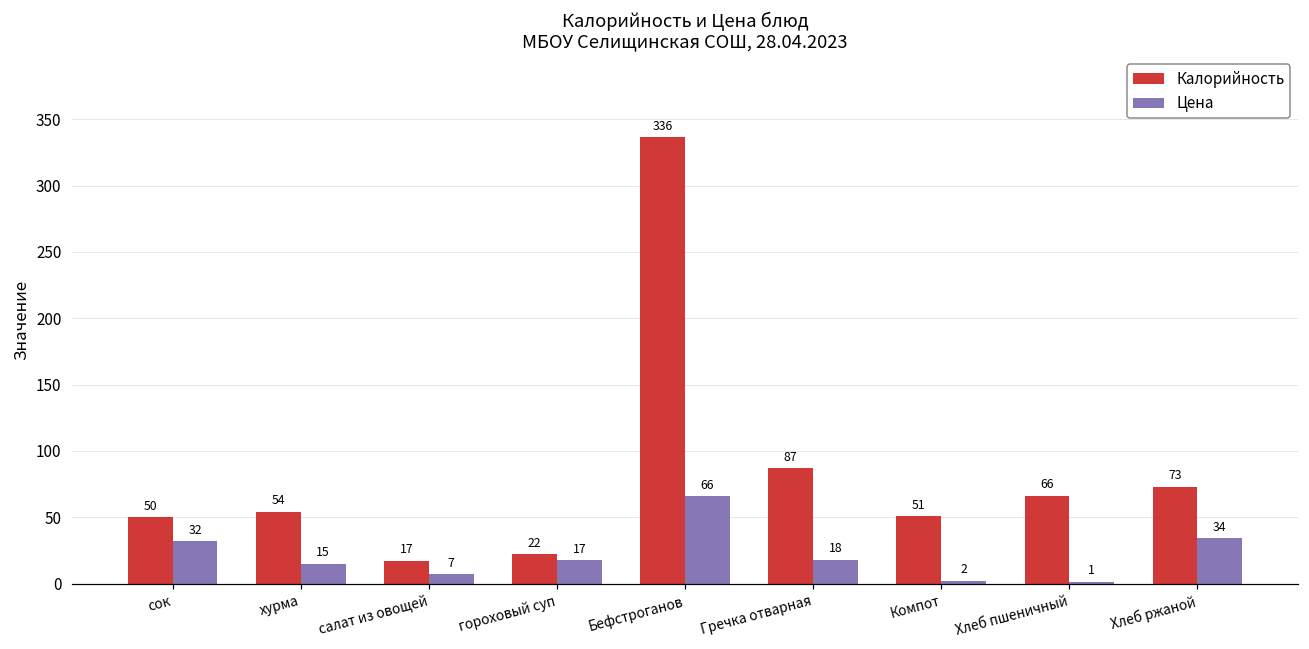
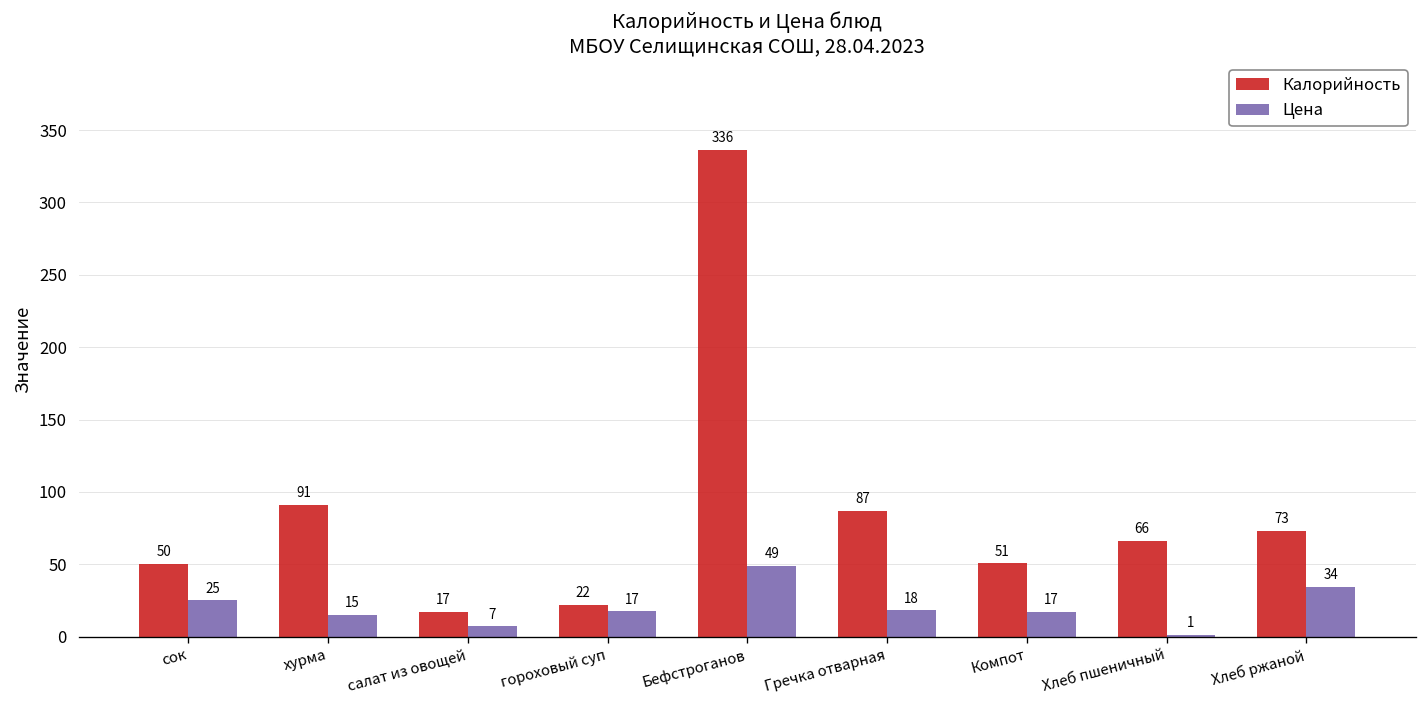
Цена, сок: 32 -> 25
Калорийность, хурма: 54 -> 91
Цена, Бефстроганов: 66 -> 49
Цена, Компот: 2 -> 17
